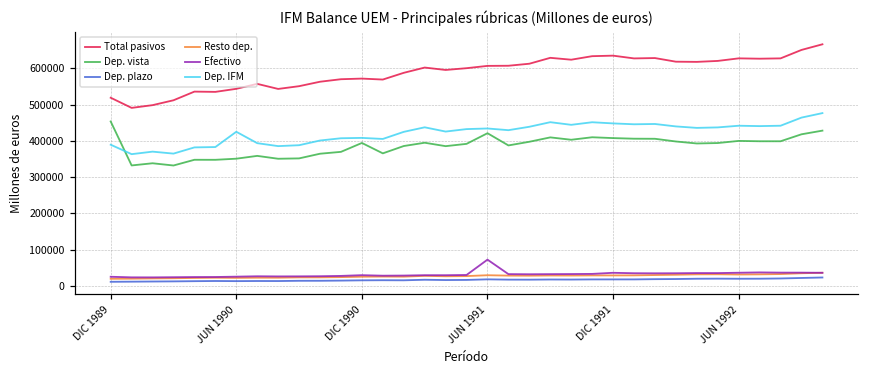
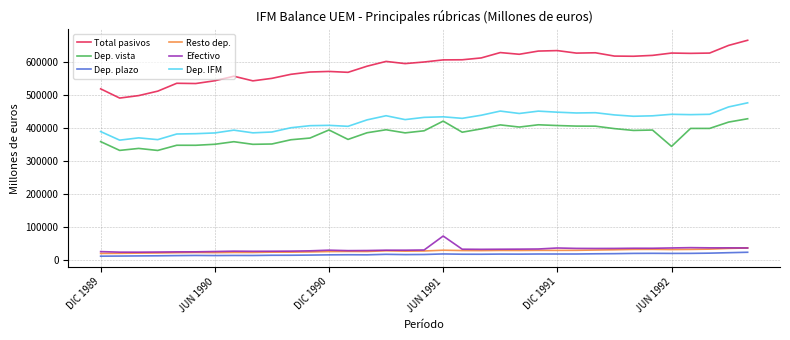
Dep. vista, DIC 1989: 450000 -> 360000
Dep. IFM, JUN 1990: 430000 -> 390000
Dep. vista, JUN 1992: 400000 -> 340000
